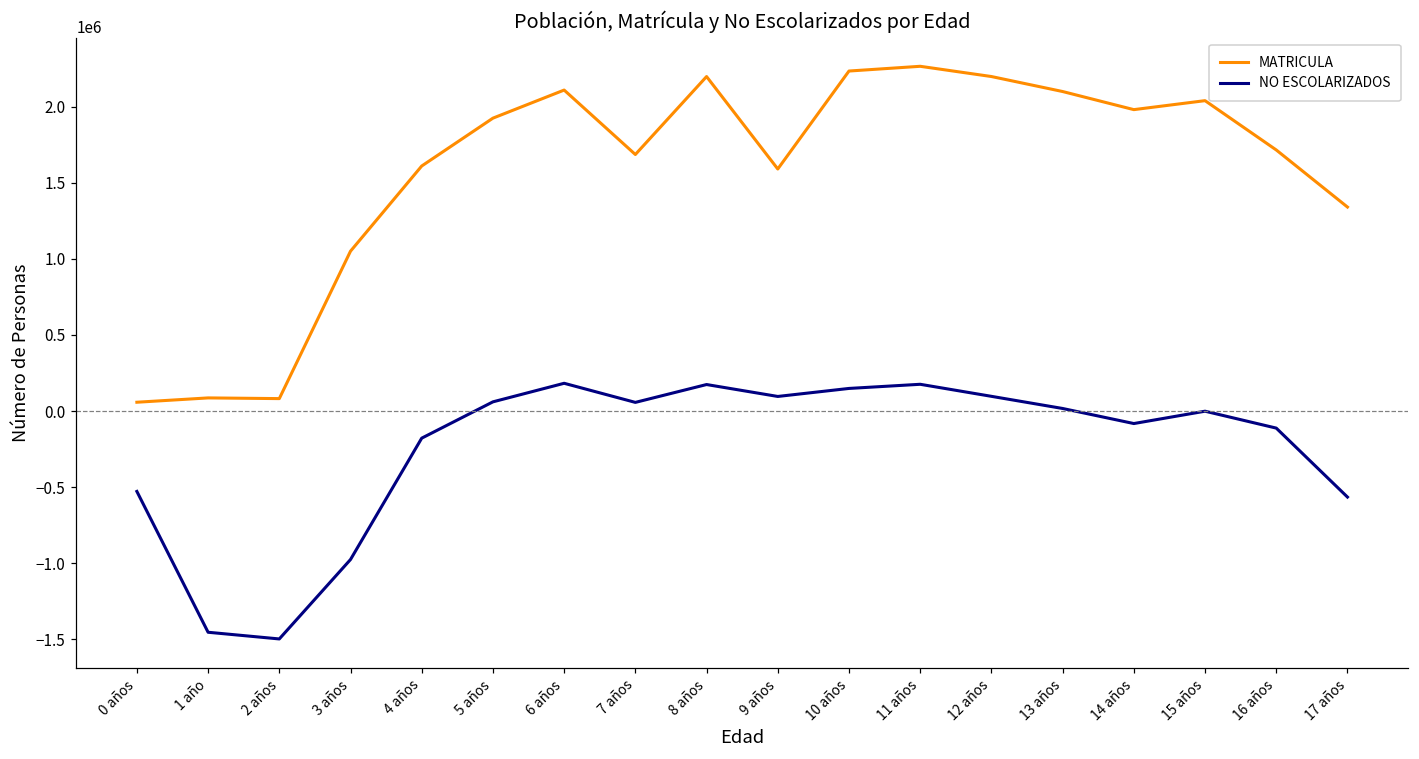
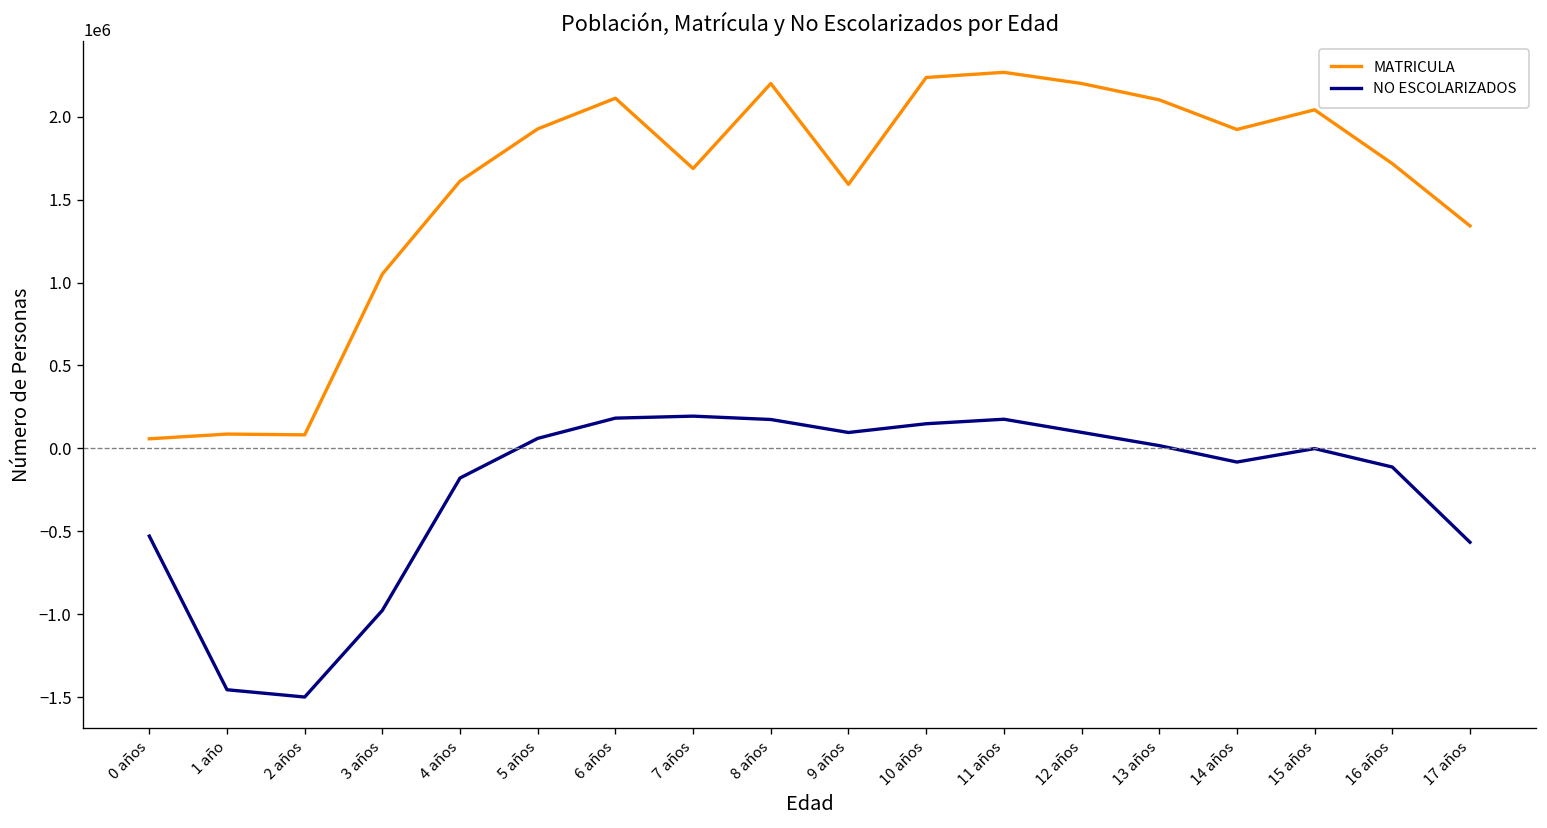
NO ESCOLARIZADOS, 7 años: 60000 -> 190000
MATRICULA, 14 años: 1980000 -> 1920000
